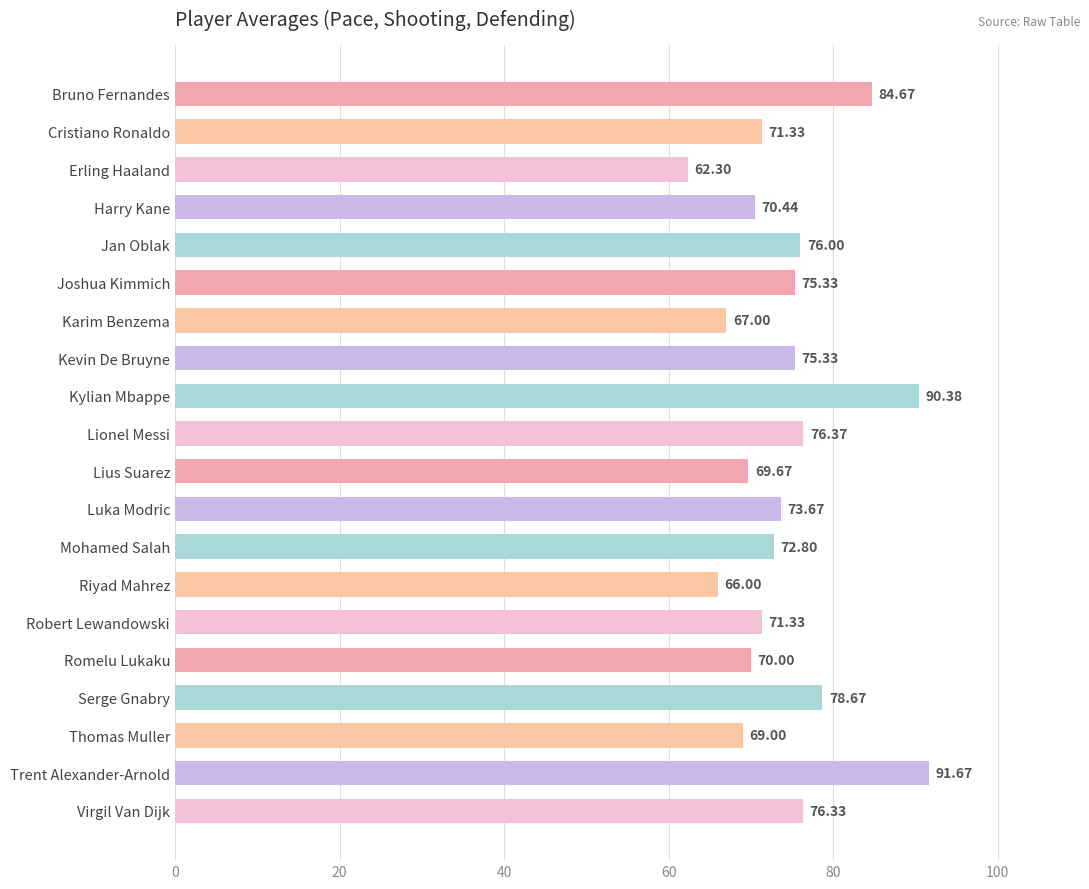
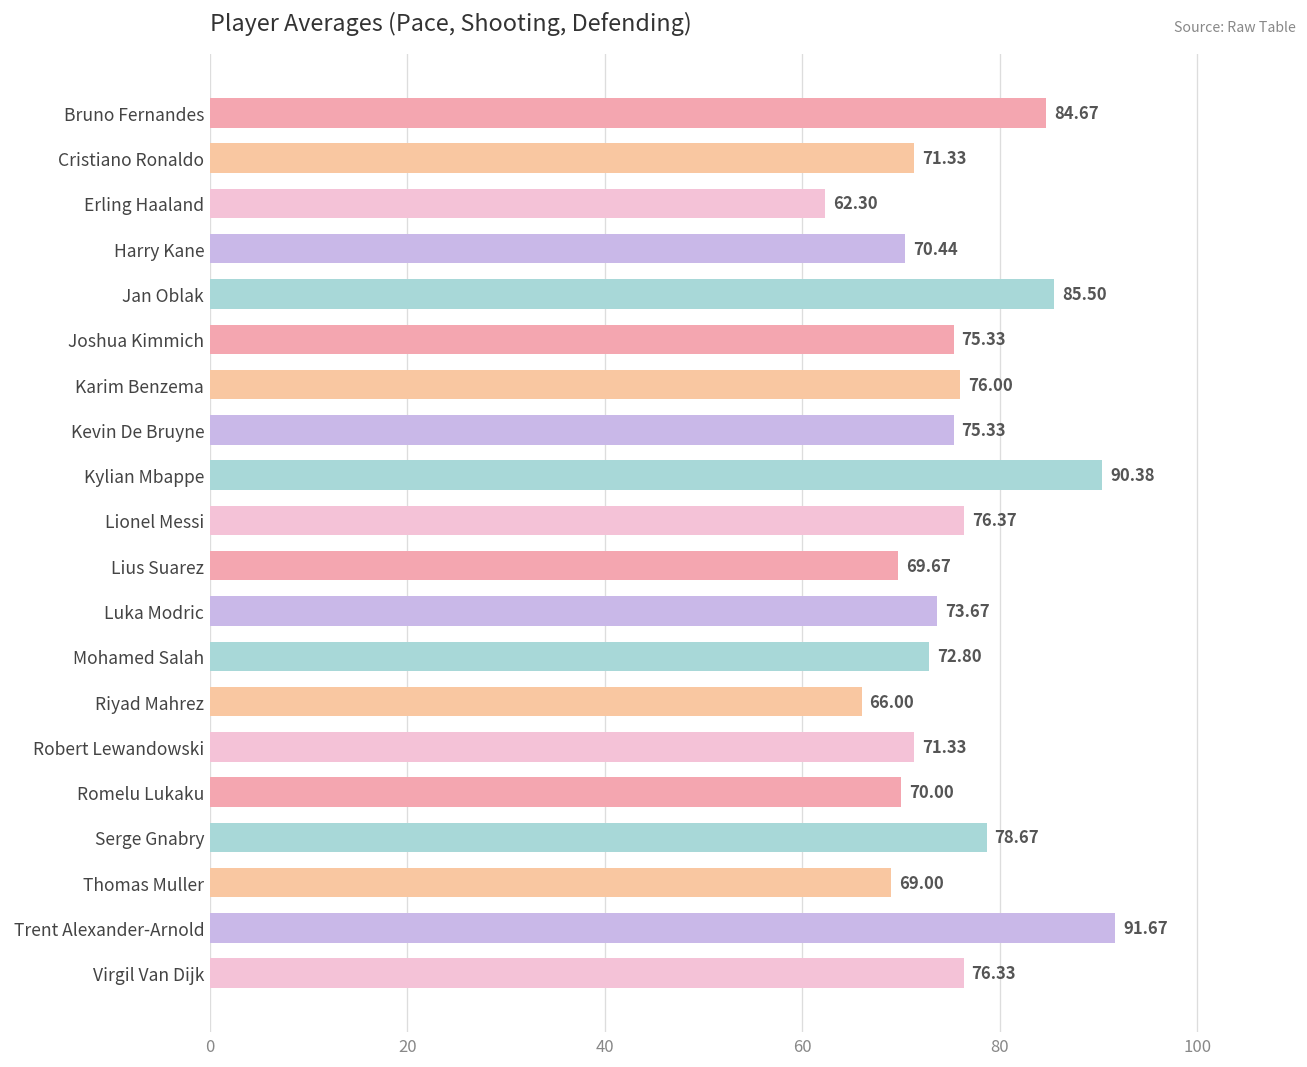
Jan Oblak: 76.00 -> 85.50
Karim Benzema: 67.00 -> 76.00
